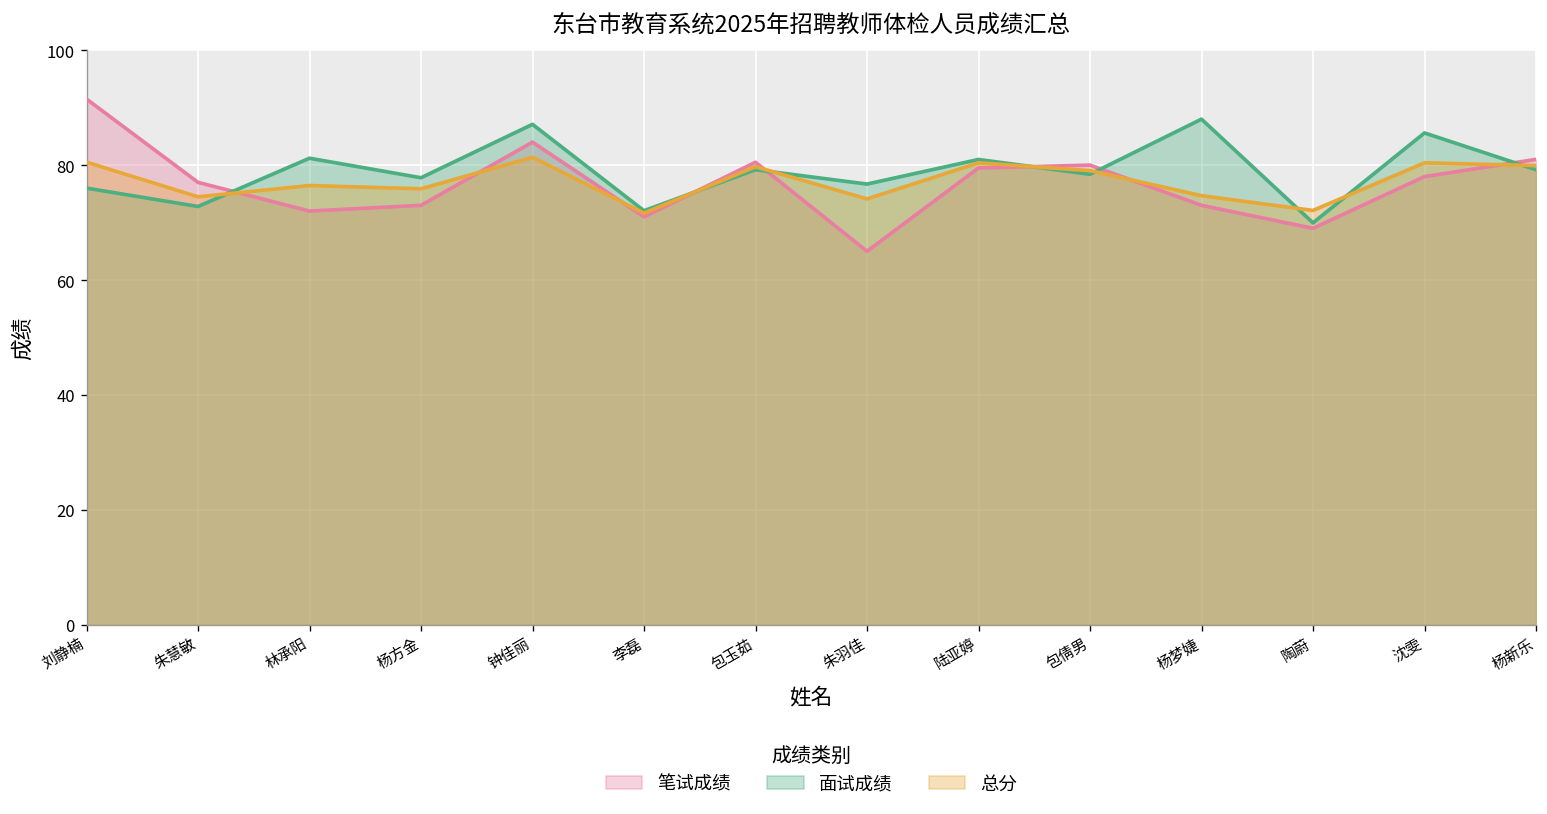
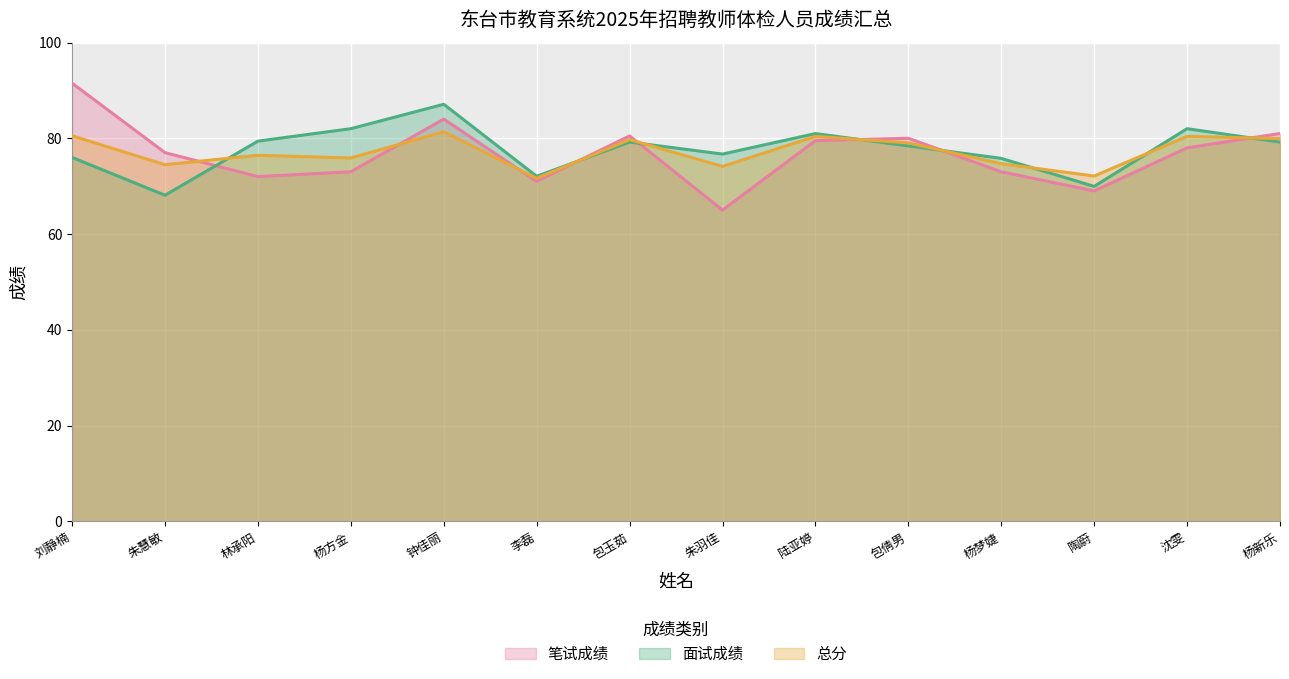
面试成绩, 朱慧敏: 73 -> 68
面试成绩, 林承阳: 81 -> 79
面试成绩, 杨方金: 78 -> 82
面试成绩, 杨梦婕: 88 -> 76
面试成绩, 沈雯: 86 -> 82
